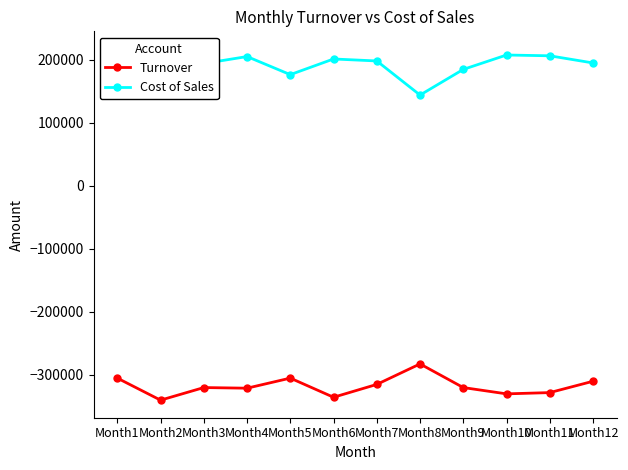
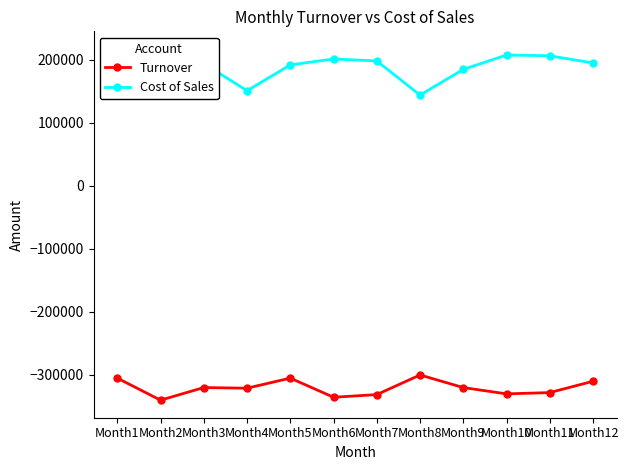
Cost of Sales, Month4: 210000 -> 150000
Cost of Sales, Month5: 180000 -> 190000
Turnover, Month7: -320000 -> -330000
Turnover, Month8: -280000 -> -300000
